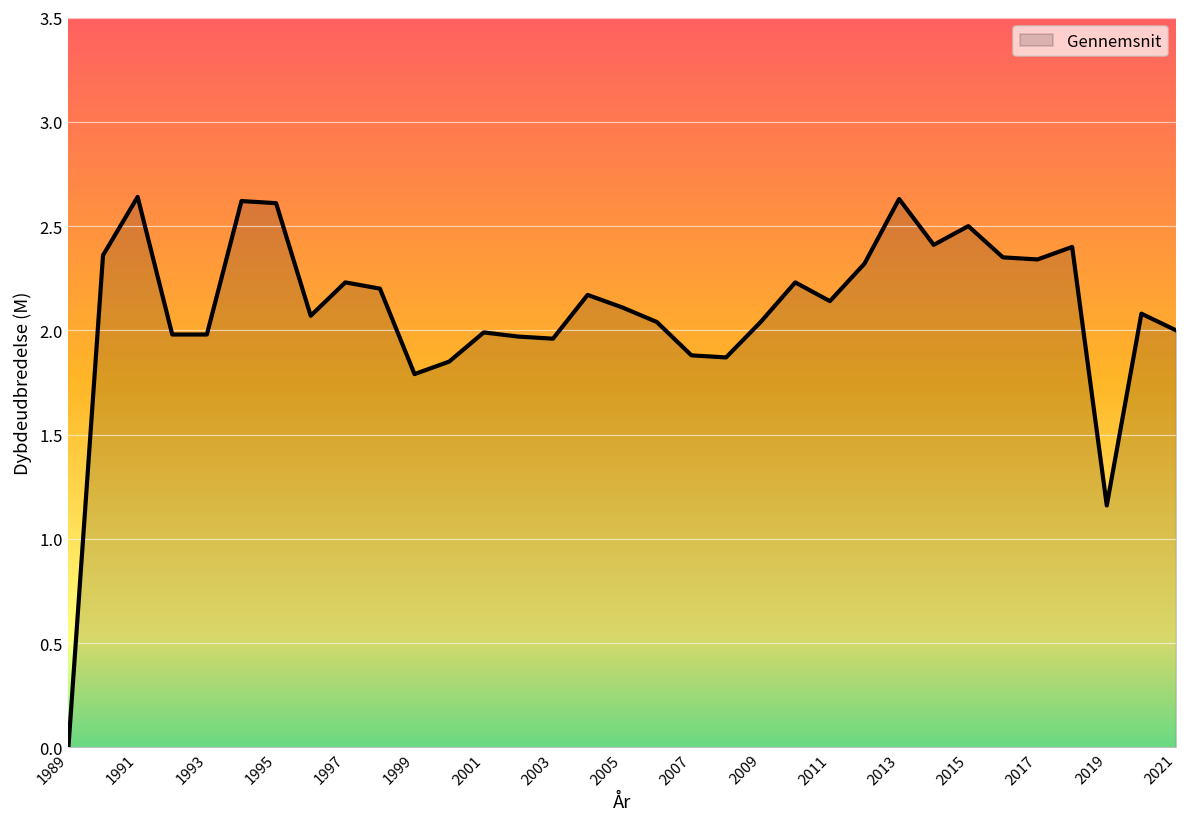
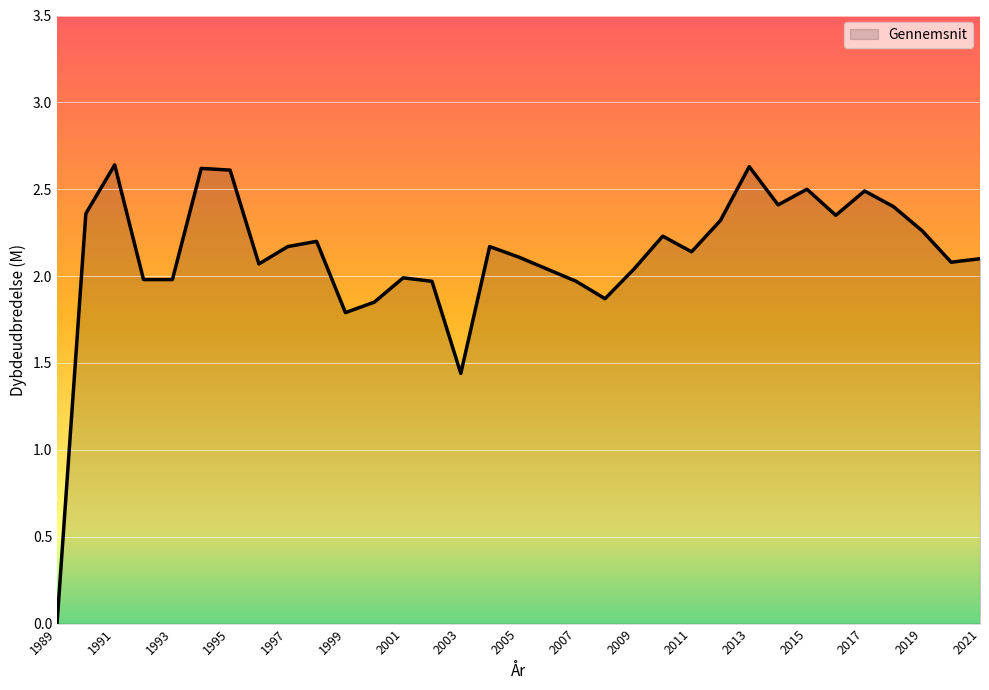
1997: 2.23 -> 2.17
2003: 1.96 -> 1.44
2007: 1.88 -> 1.97
2017: 2.34 -> 2.49
2019: 1.16 -> 2.26
2021: 2.0 -> 2.1
